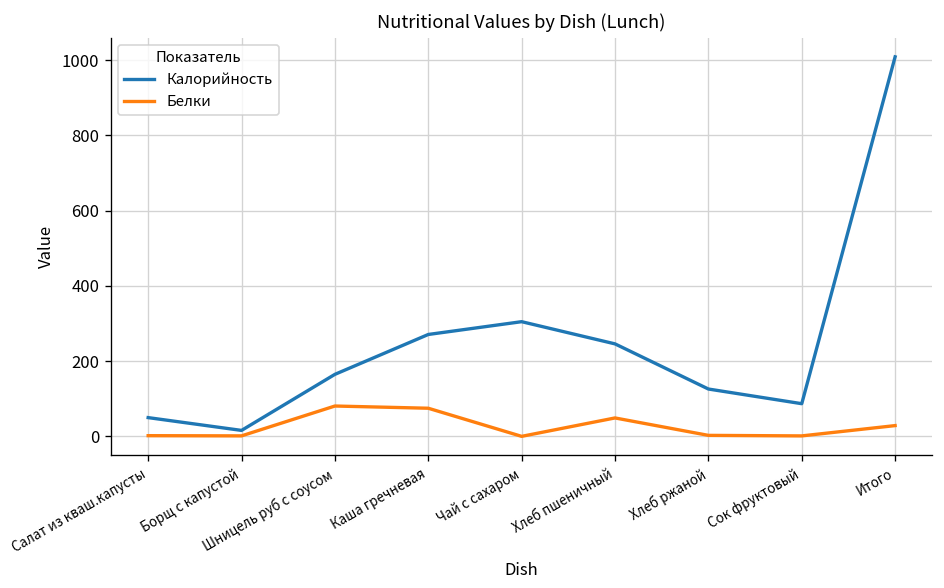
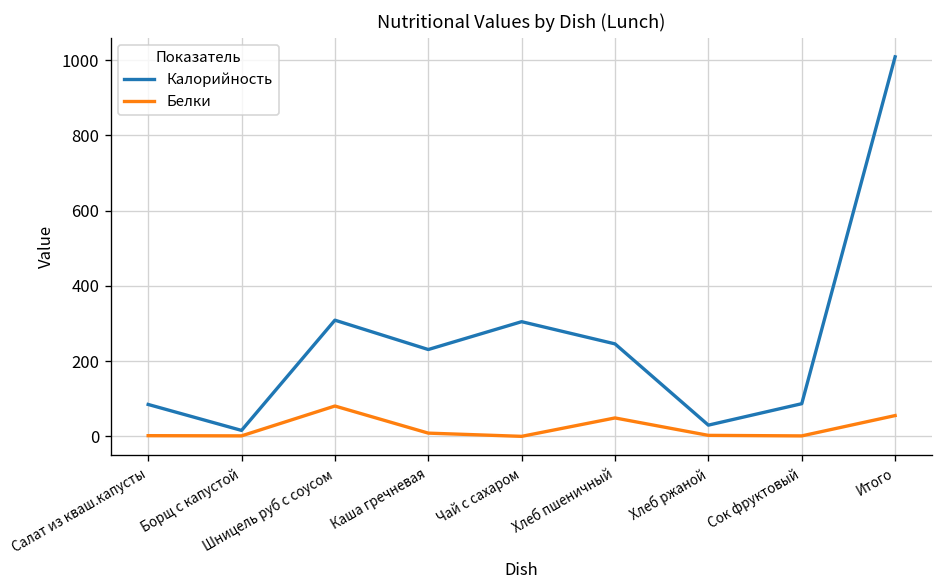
Калорийность, Салат из кваш.капусты: 50 -> 90
Калорийность, Шницель руб с соусом: 170 -> 310
Калорийность, Каша гречневая: 270 -> 230
Белки, Каша гречневая: 70 -> 10
Калорийность, Хлеб ржаной: 130 -> 30
Белки, Итого: 30 -> 60
